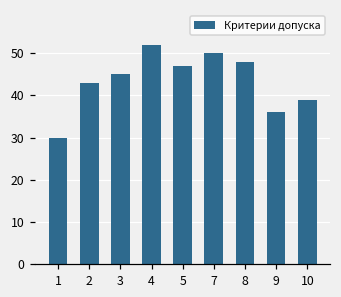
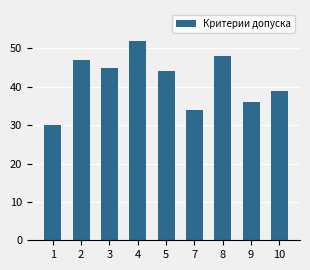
2: 43 -> 47
5: 47 -> 44
7: 50 -> 34
